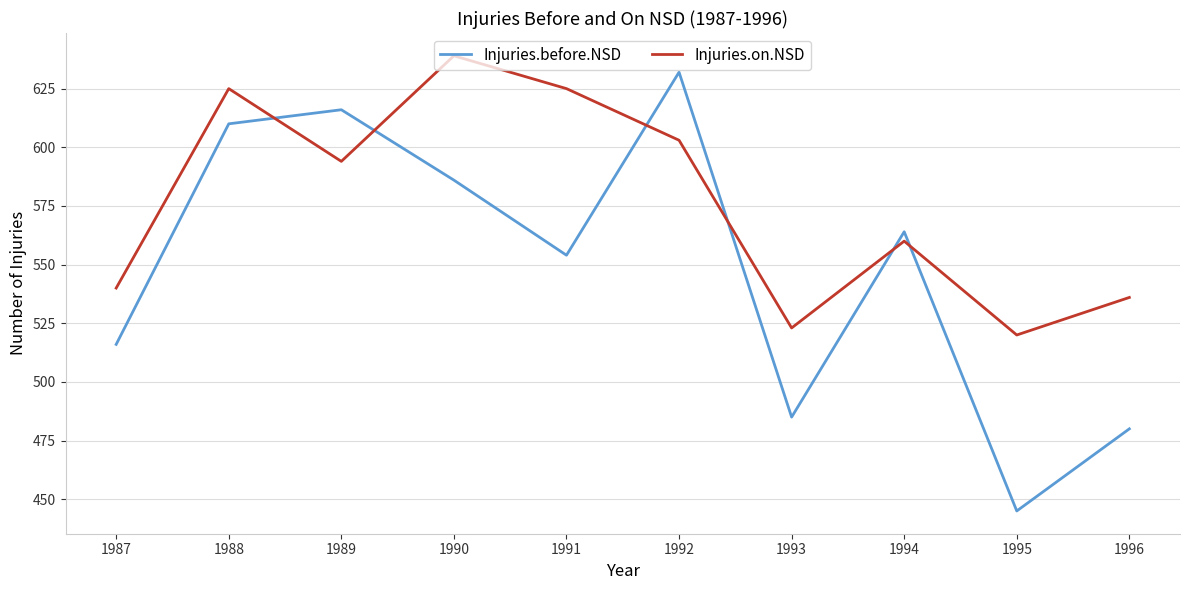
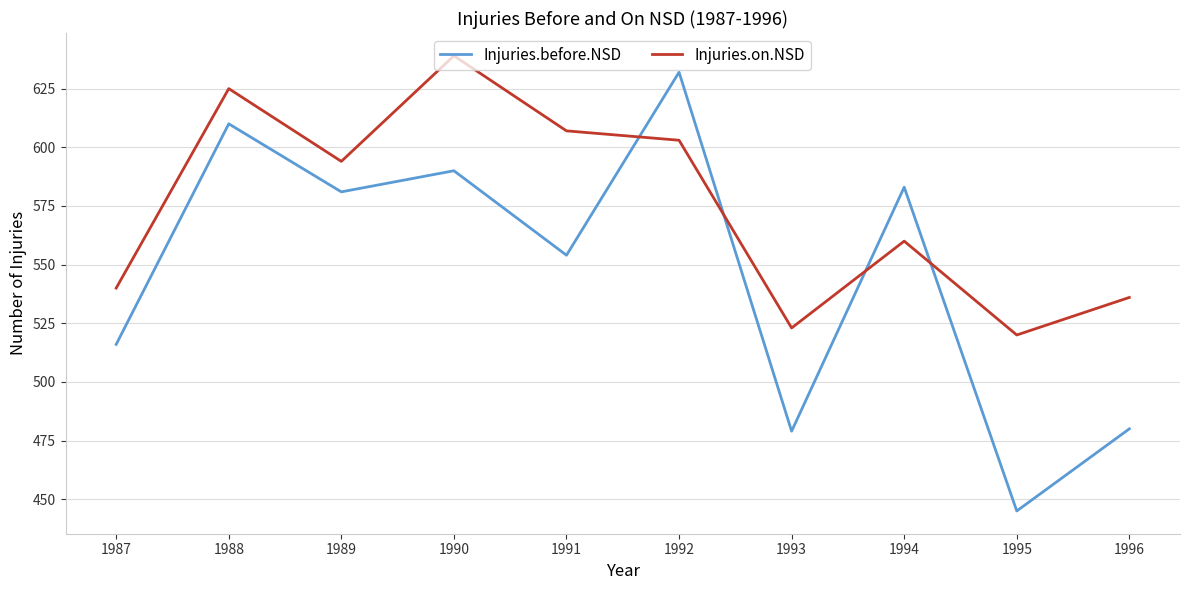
Injuries.before.NSD, 1989: 616 -> 581
Injuries.before.NSD, 1990: 586 -> 590
Injuries.on.NSD, 1991: 625 -> 607
Injuries.before.NSD, 1993: 485 -> 479
Injuries.before.NSD, 1994: 564 -> 583
